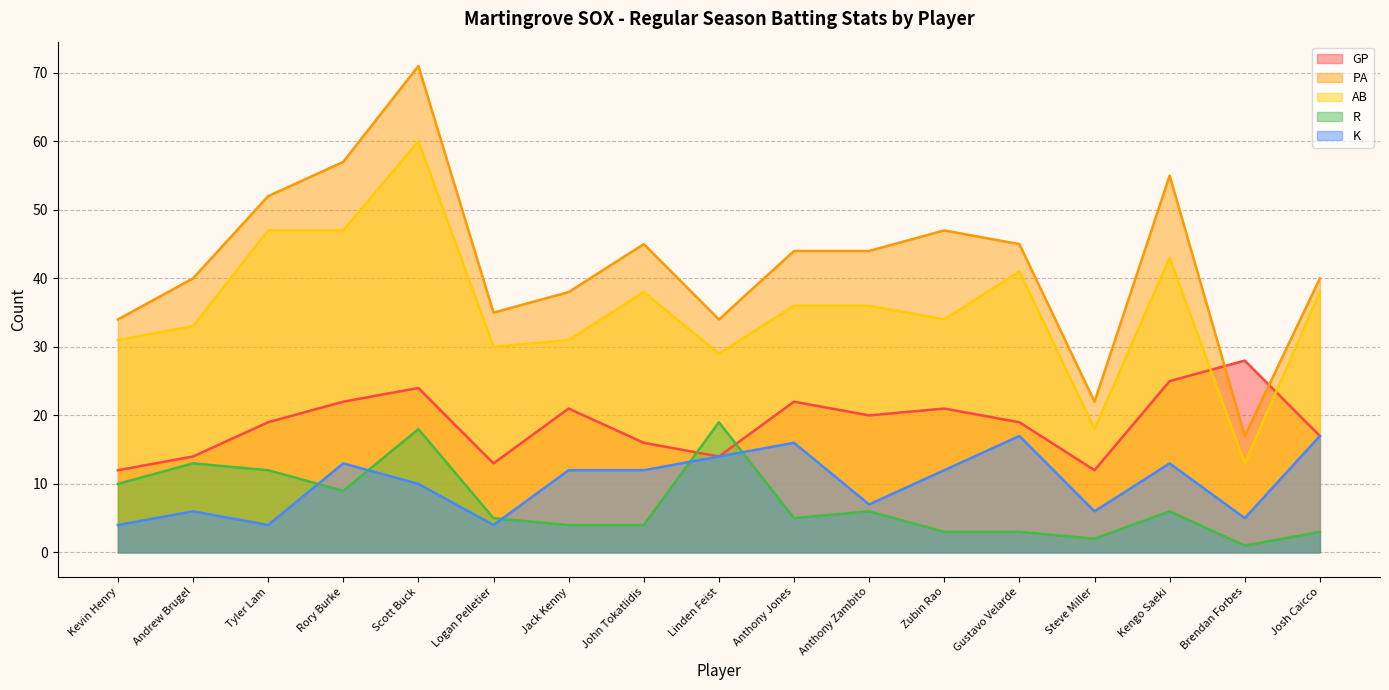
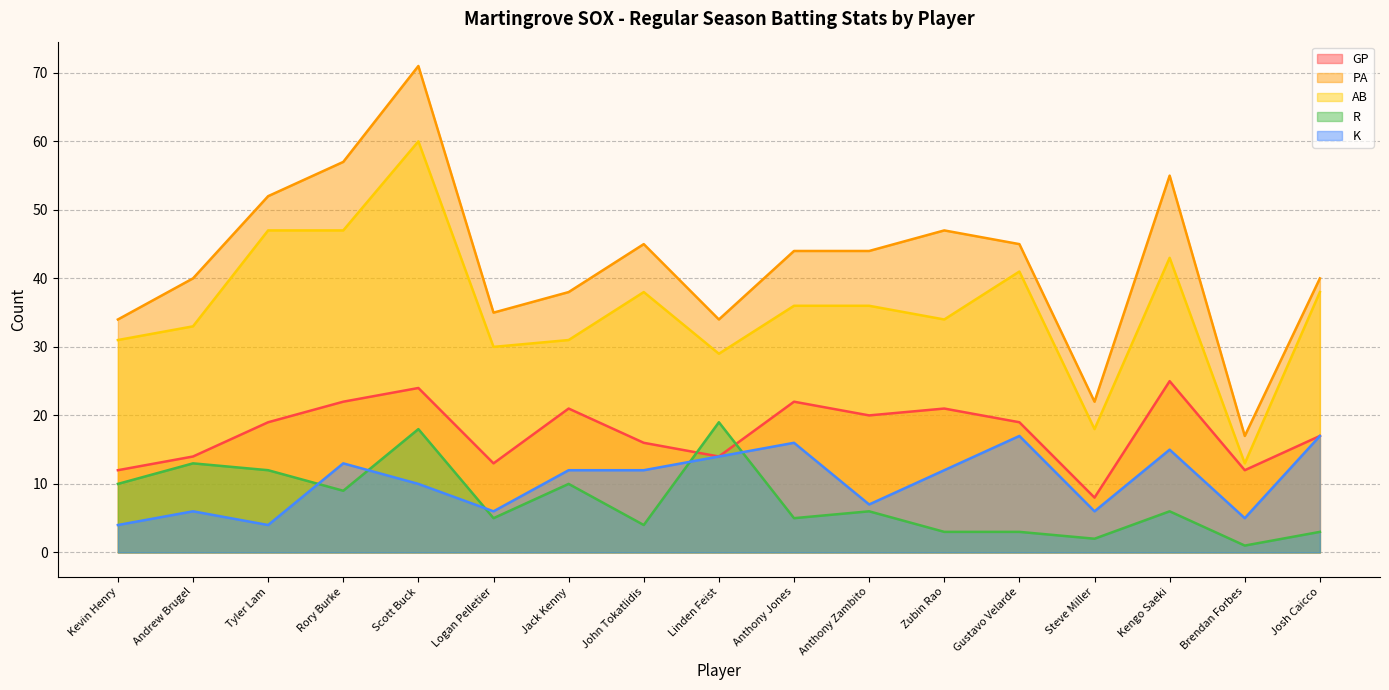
K, Logan Pelletier: 4 -> 6
R, Jack Kenny: 4 -> 10
GP, Steve Miller: 12 -> 8
K, Kengo Saeki: 13 -> 15
GP, Brendan Forbes: 28 -> 12
